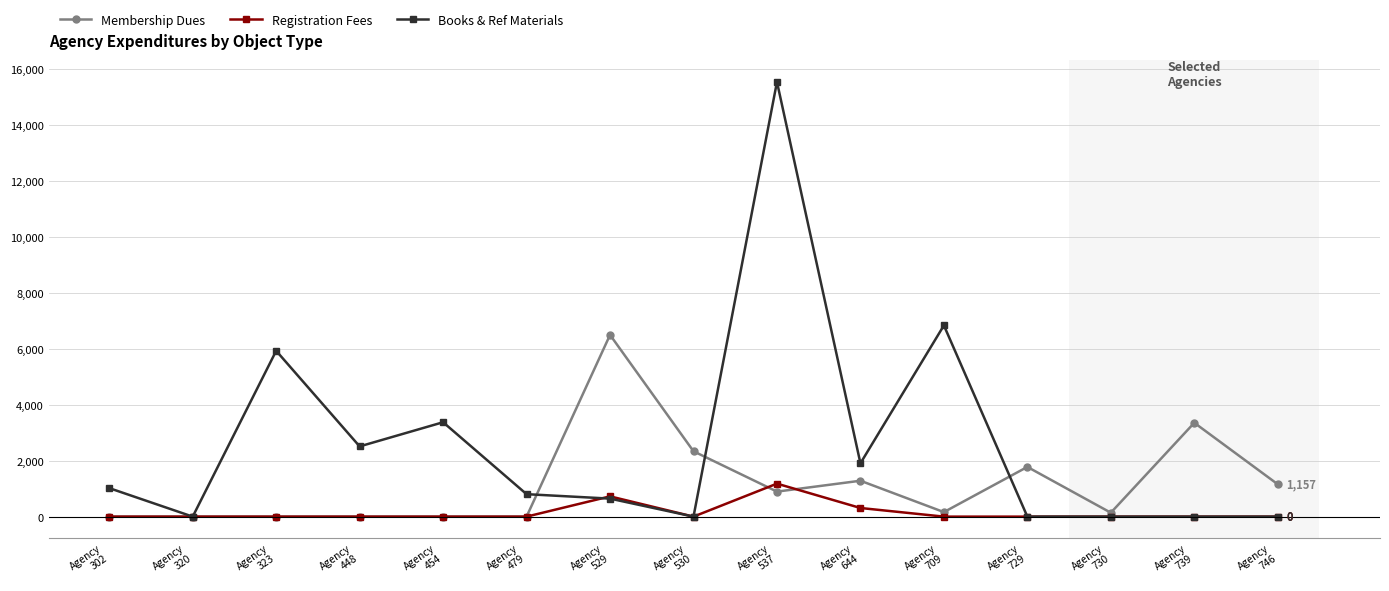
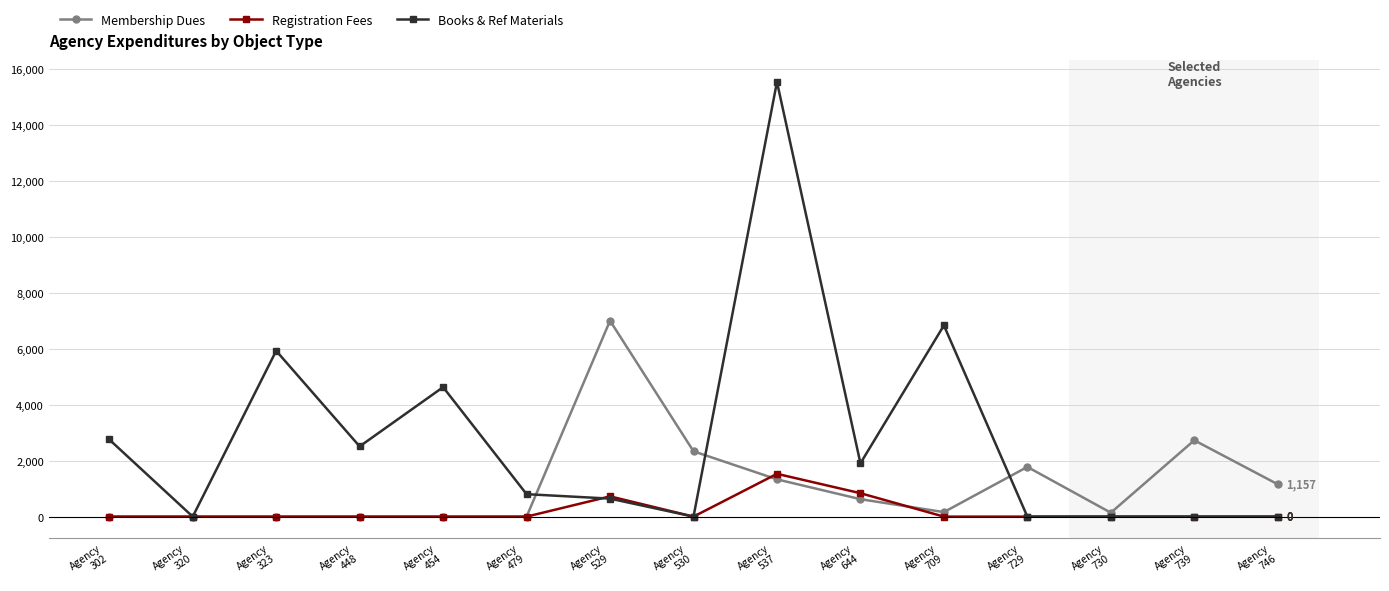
Books & Ref Materials, Agency 302: 1,000 -> 2,800
Books & Ref Materials, Agency 454: 3,400 -> 4,600
Membership Dues, Agency 529: 6,500 -> 7,000
Membership Dues, Agency 537: 900 -> 1,300
Registration Fees, Agency 537: 1,200 -> 1,500
Membership Dues, Agency 644: 1,300 -> 600
Registration Fees, Agency 644: 300 -> 800
Membership Dues, Agency 739: 3,400 -> 2,700
